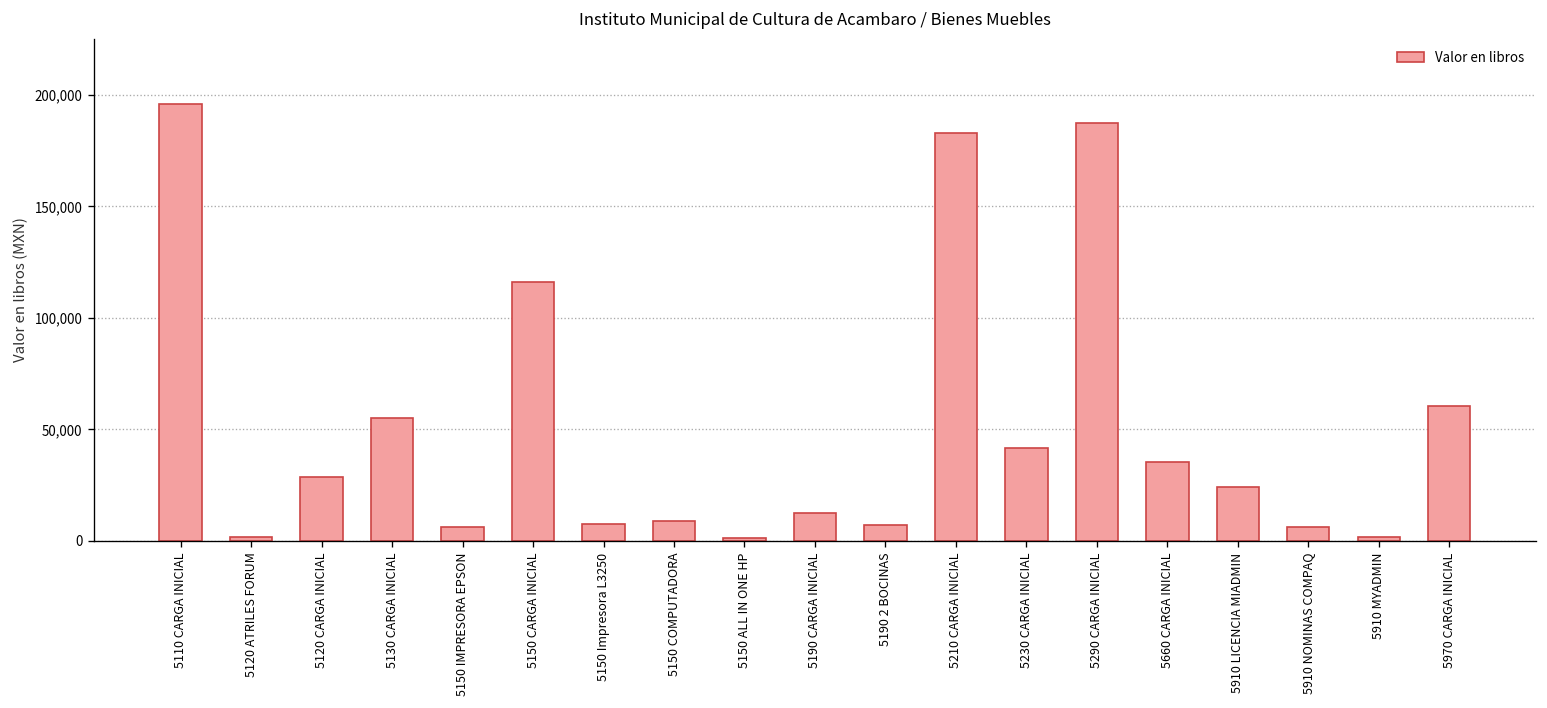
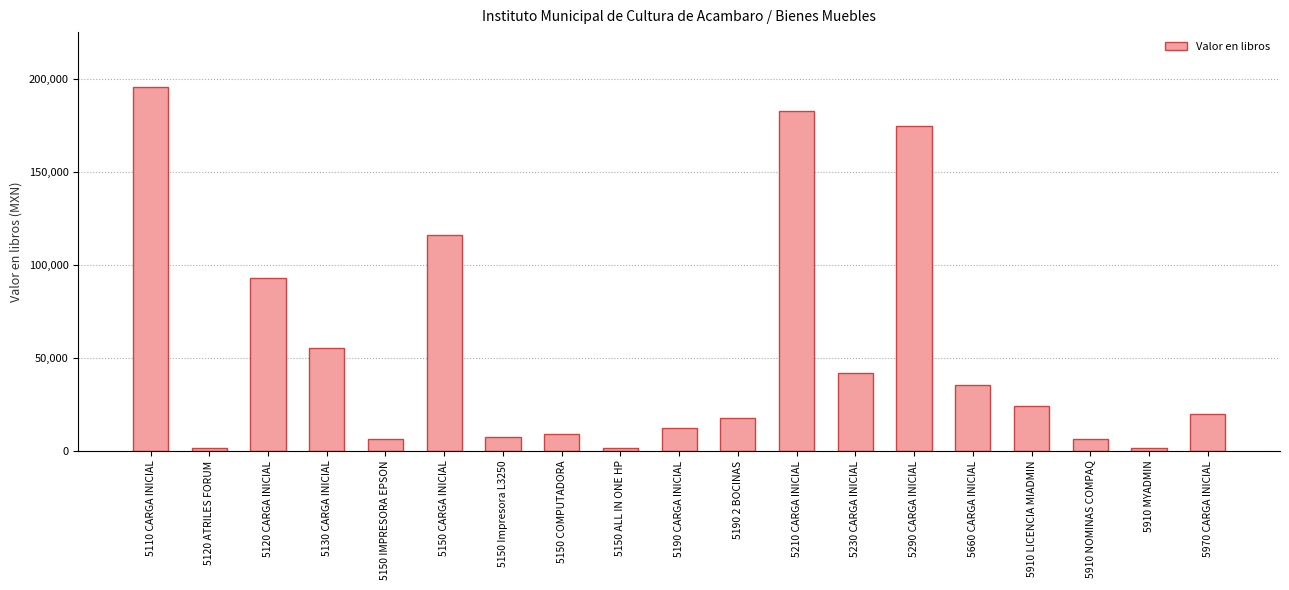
5120 CARGA INICIAL: 29,000 -> 93,000
5190 2 BOCINAS: 7,000 -> 17,000
5290 CARGA INICIAL: 187,000 -> 175,000
5970 CARGA INICIAL: 60,000 -> 20,000
